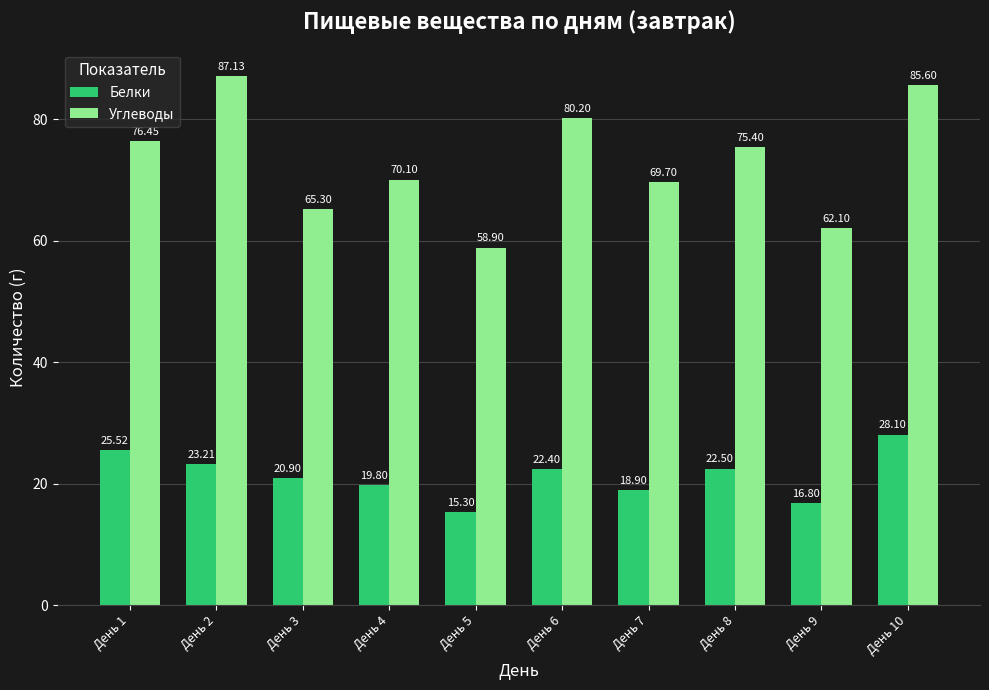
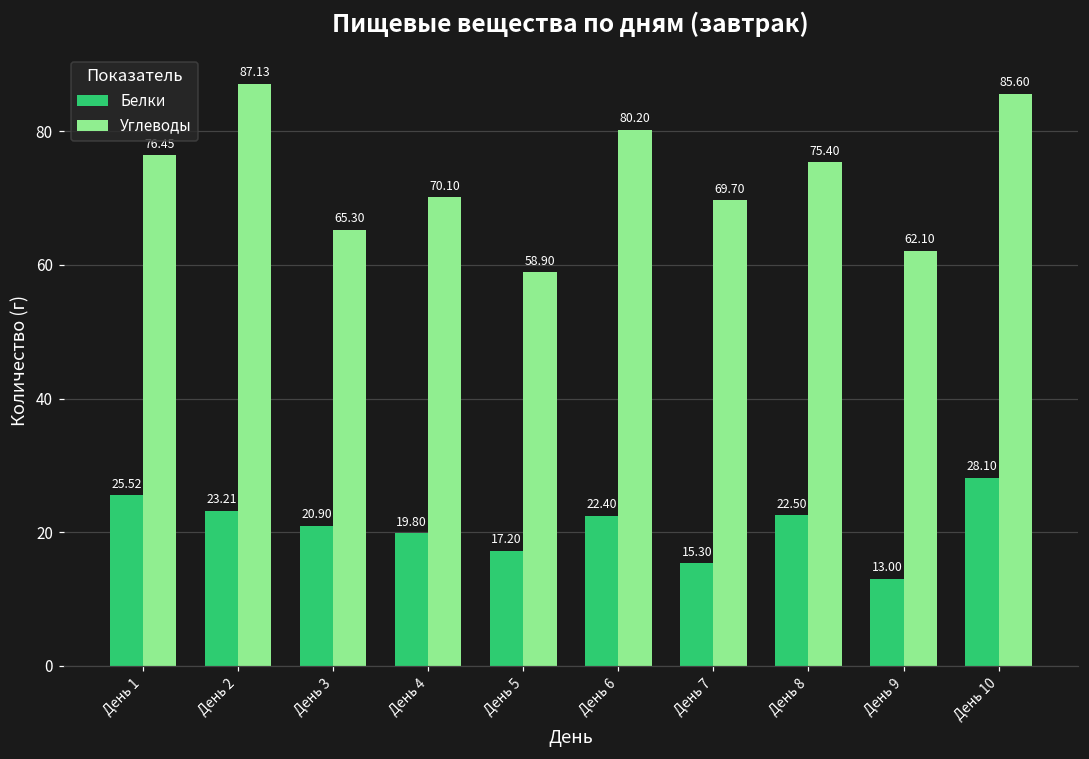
Белки, День 5: 15.30 -> 17.20
Белки, День 7: 18.90 -> 15.30
Белки, День 9: 16.80 -> 13.00
